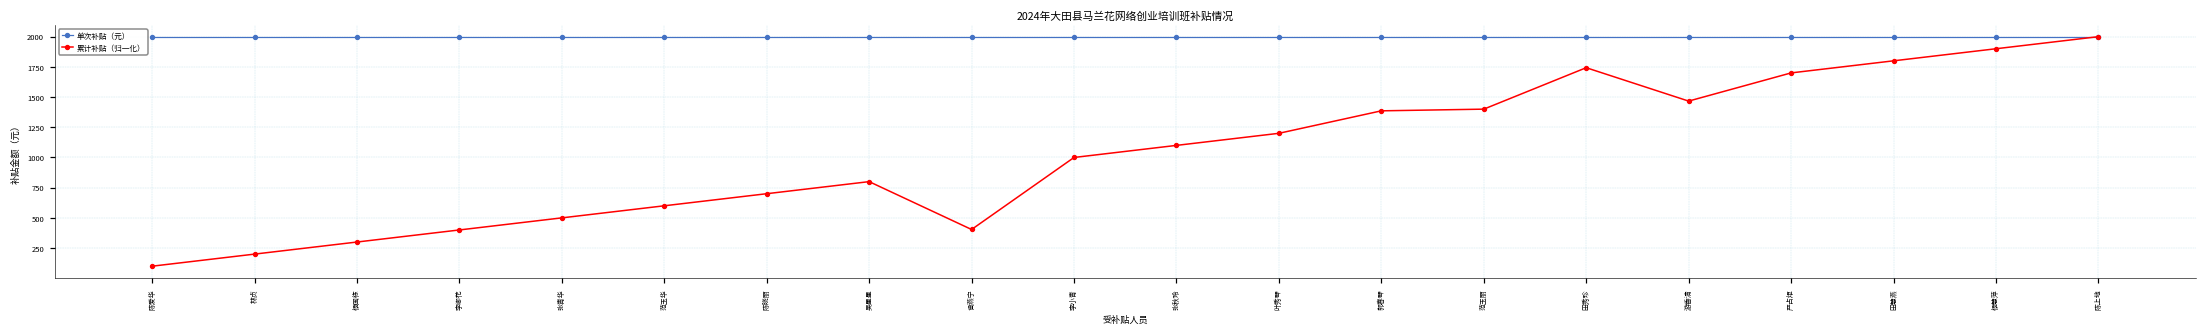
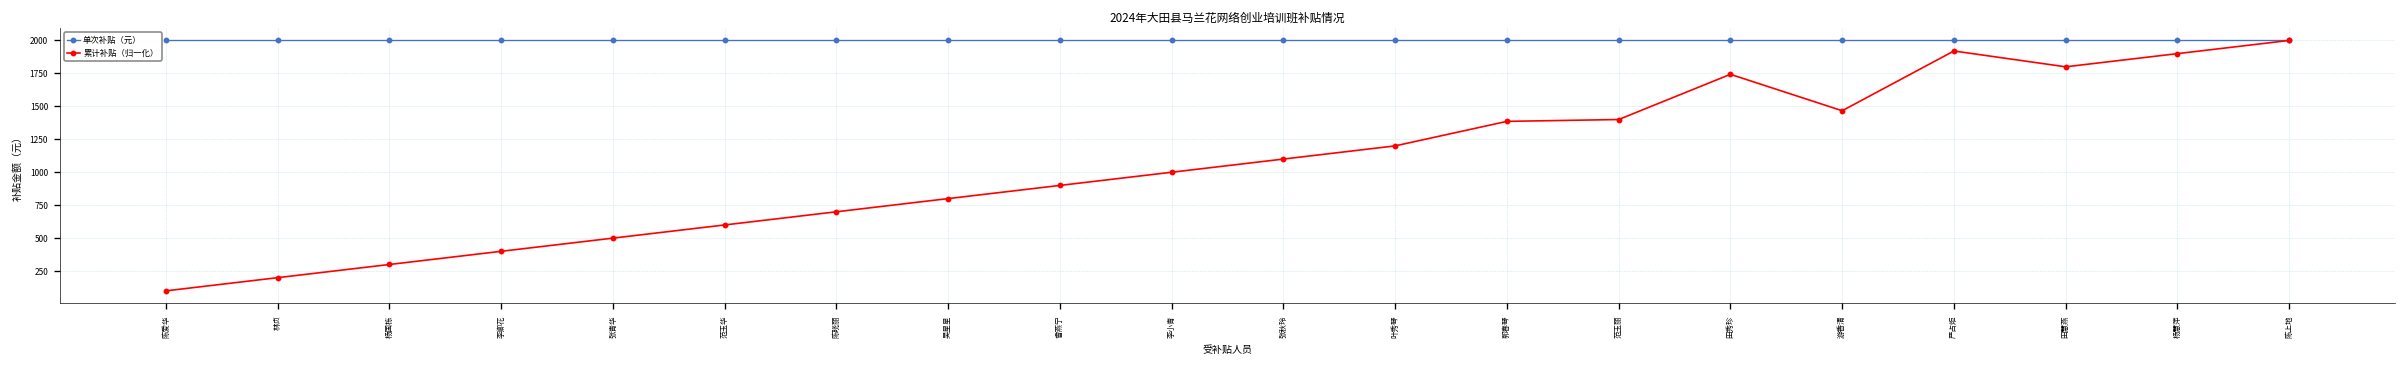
累计补贴（归一化）, 曾燕宁: 400 -> 900
累计补贴（归一化）, 严占炬: 1700 -> 1920
